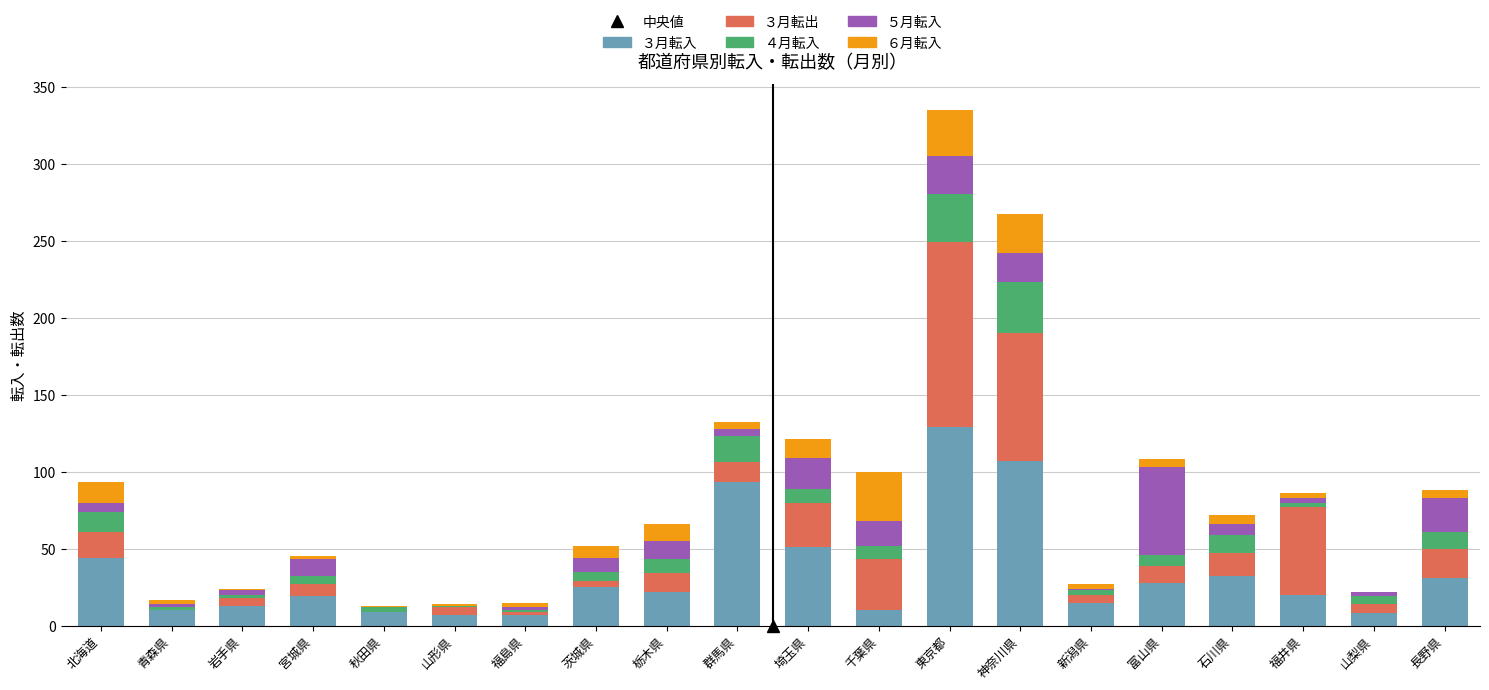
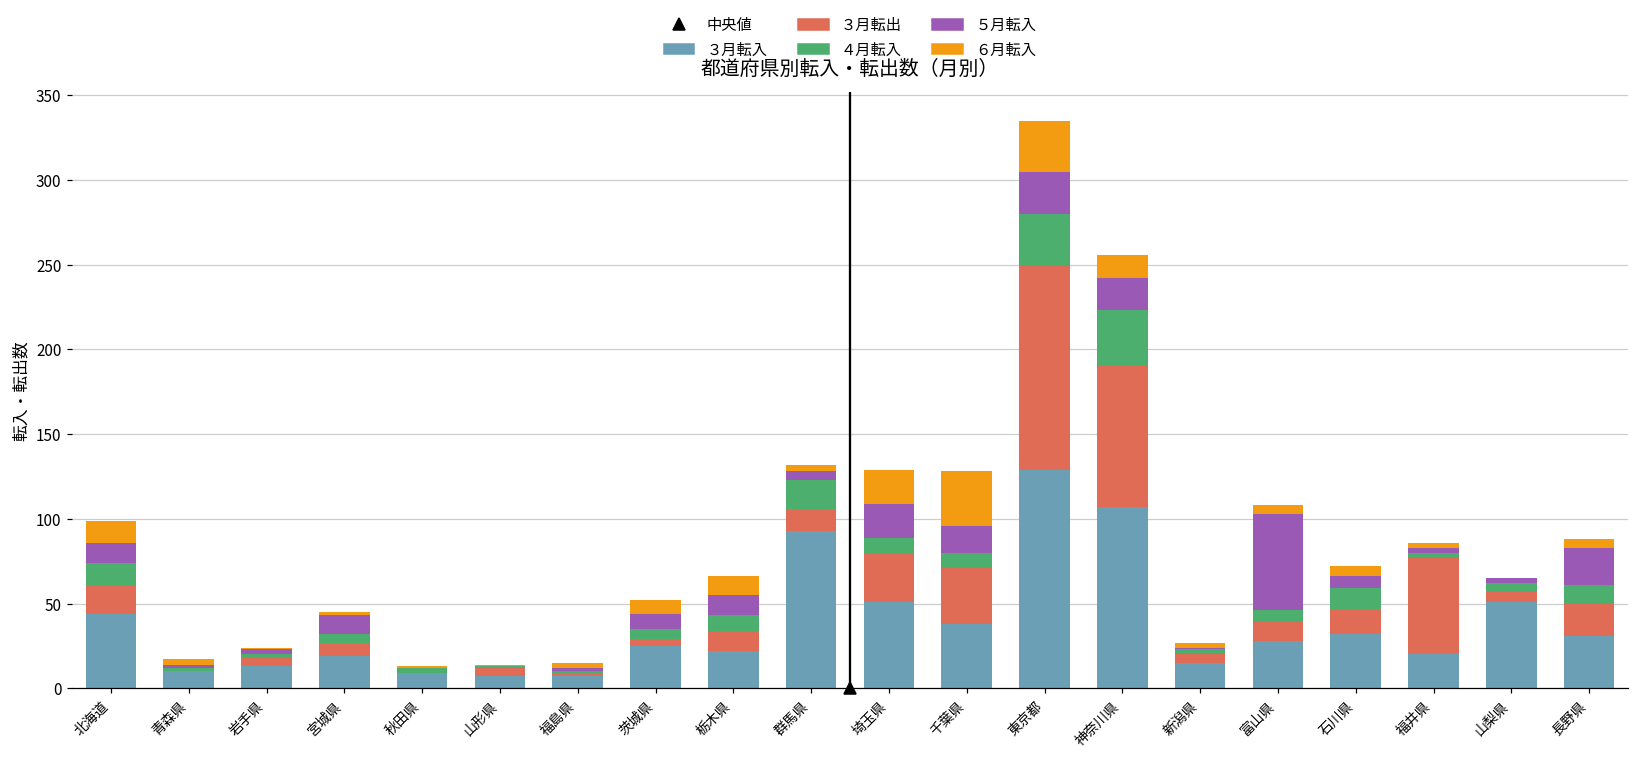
５月転入, 北海道: 6 -> 12
６月転入, 埼玉県: 12 -> 20
３月転入, 千葉県: 10 -> 38
６月転入, 神奈川県: 25 -> 14
３月転入, 山梨県: 8 -> 51
